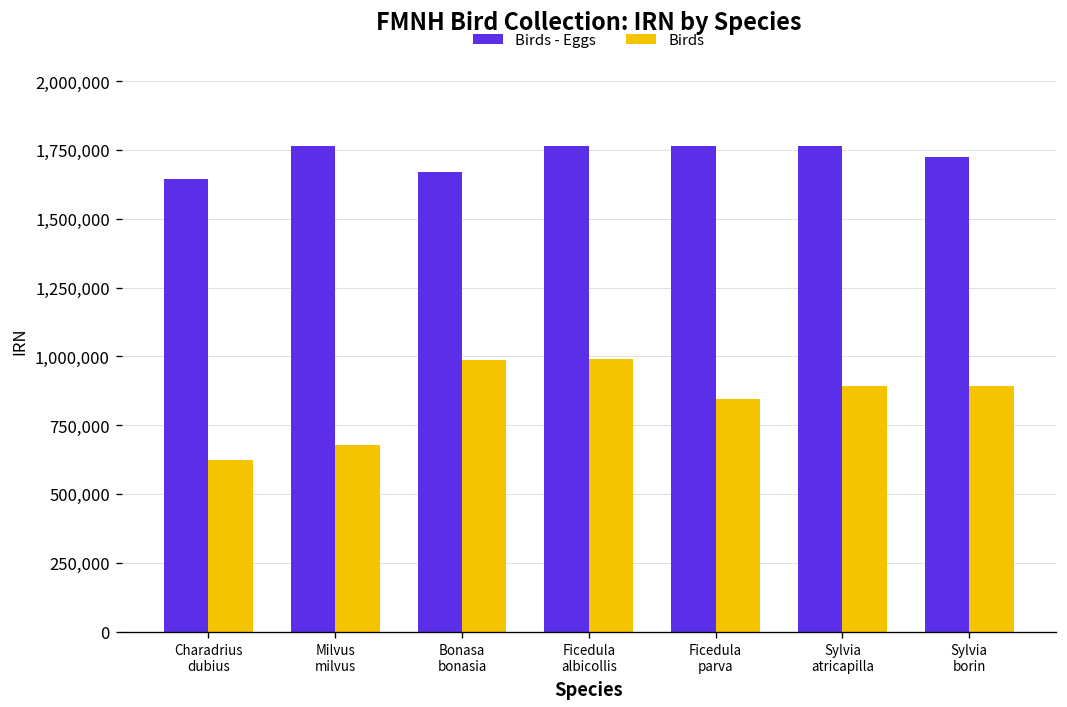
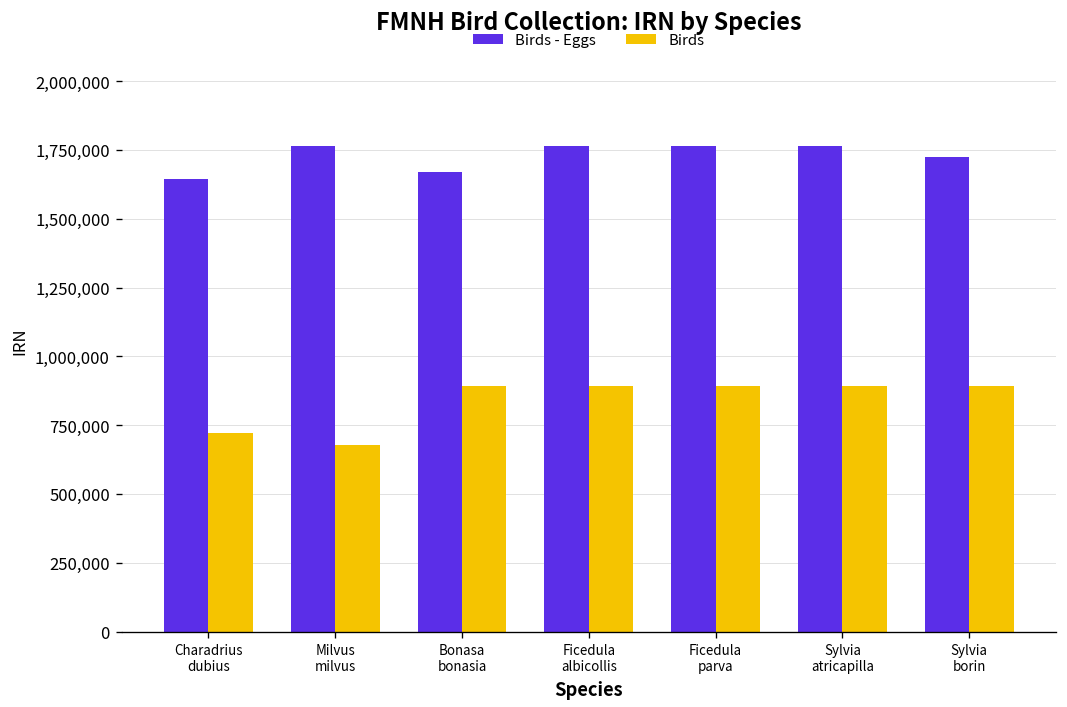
Birds, Charadrius dubius: 620,000 -> 720,000
Birds, Bonasa bonasia: 990,000 -> 890,000
Birds, Ficedula albicollis: 990,000 -> 890,000
Birds, Ficedula parva: 840,000 -> 890,000
